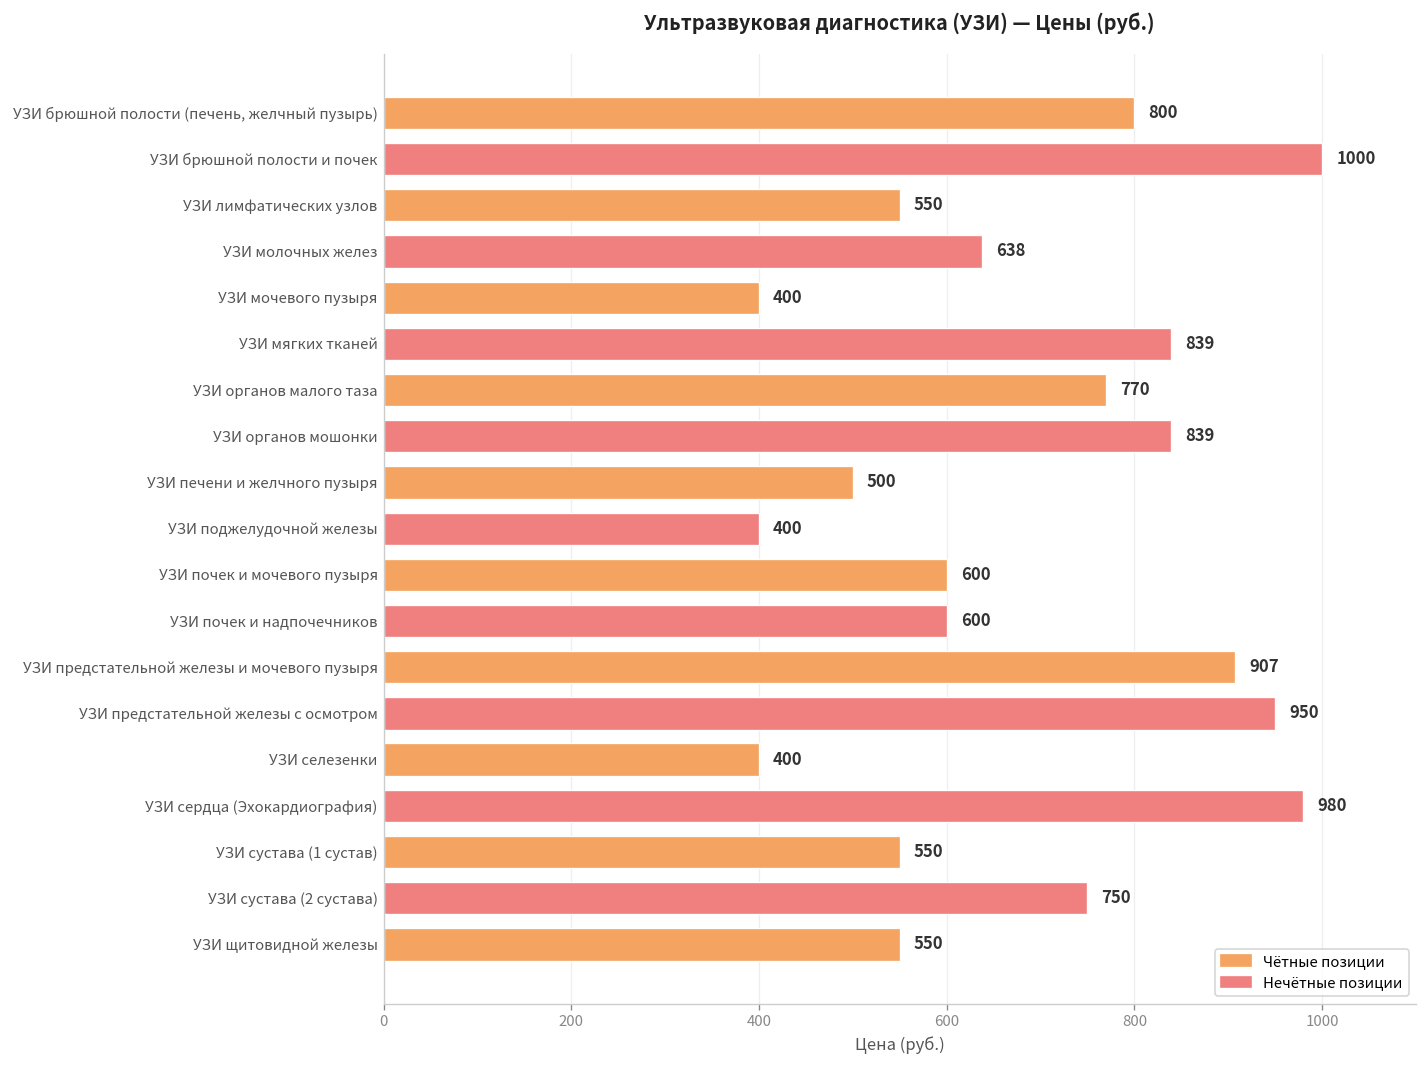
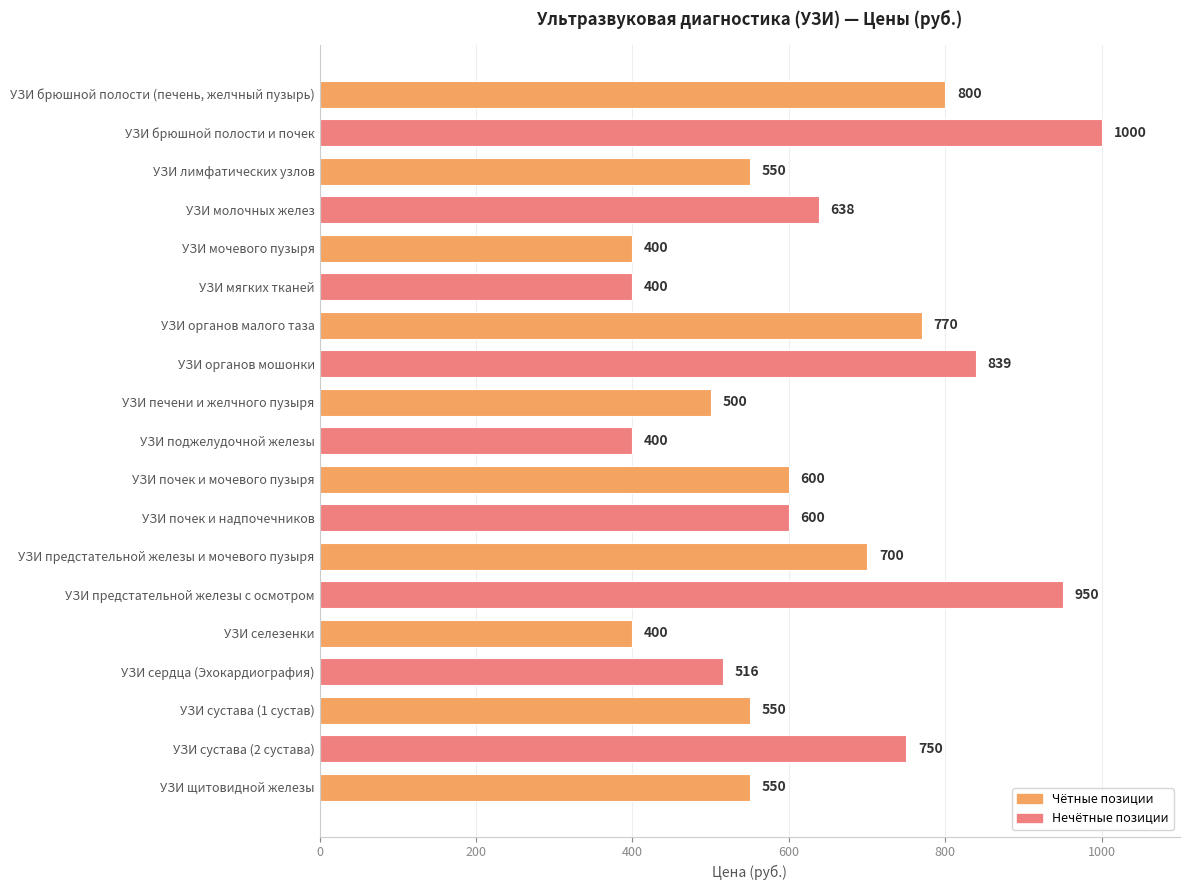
УЗИ мягких тканей: 839 -> 400
УЗИ предстательной железы и мочевого пузыря: 907 -> 700
УЗИ сердца (Эхокардиография): 980 -> 516
